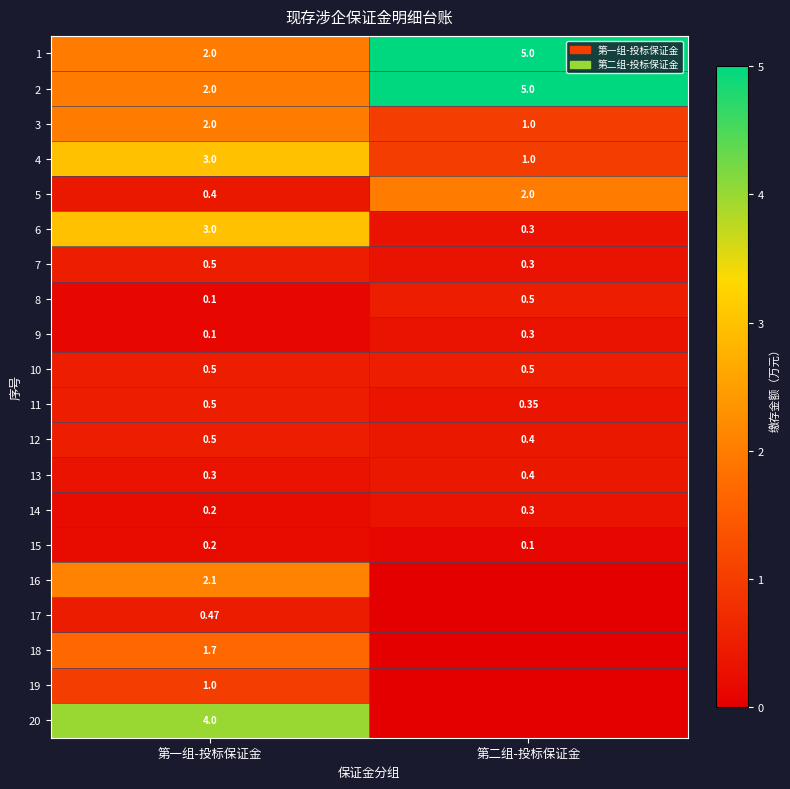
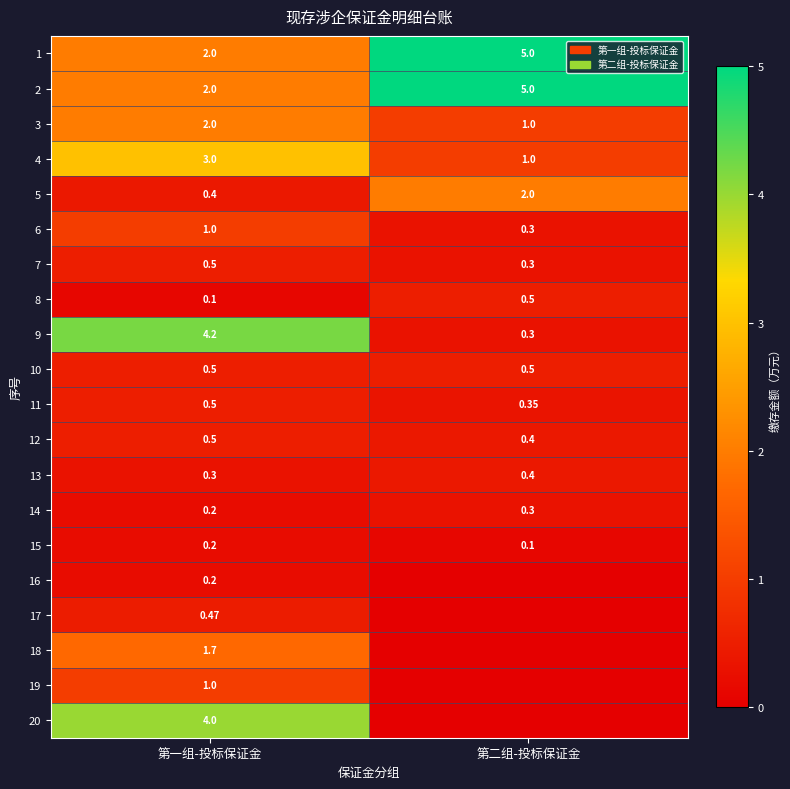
6, 第一组-投标保证金: 3.0 -> 1.0
9, 第一组-投标保证金: 0.1 -> 4.2
16, 第一组-投标保证金: 2.1 -> 0.2
